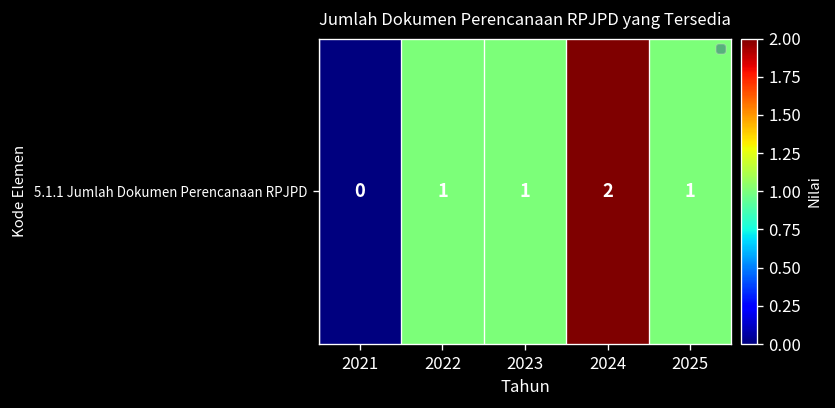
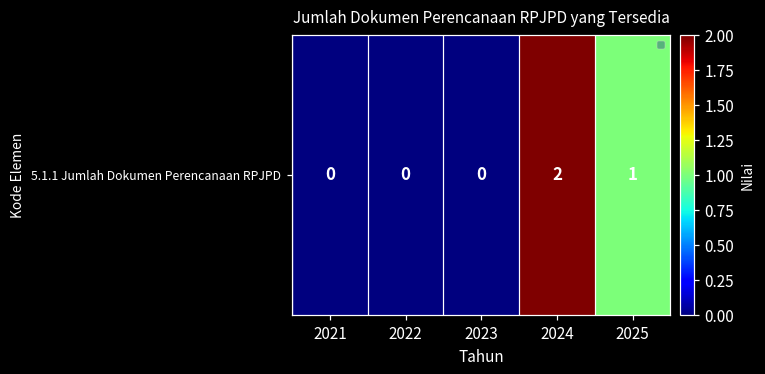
5.1.1 Jumlah Dokumen Perencanaan RPJPD, 2022: 1 -> 0
5.1.1 Jumlah Dokumen Perencanaan RPJPD, 2023: 1 -> 0
